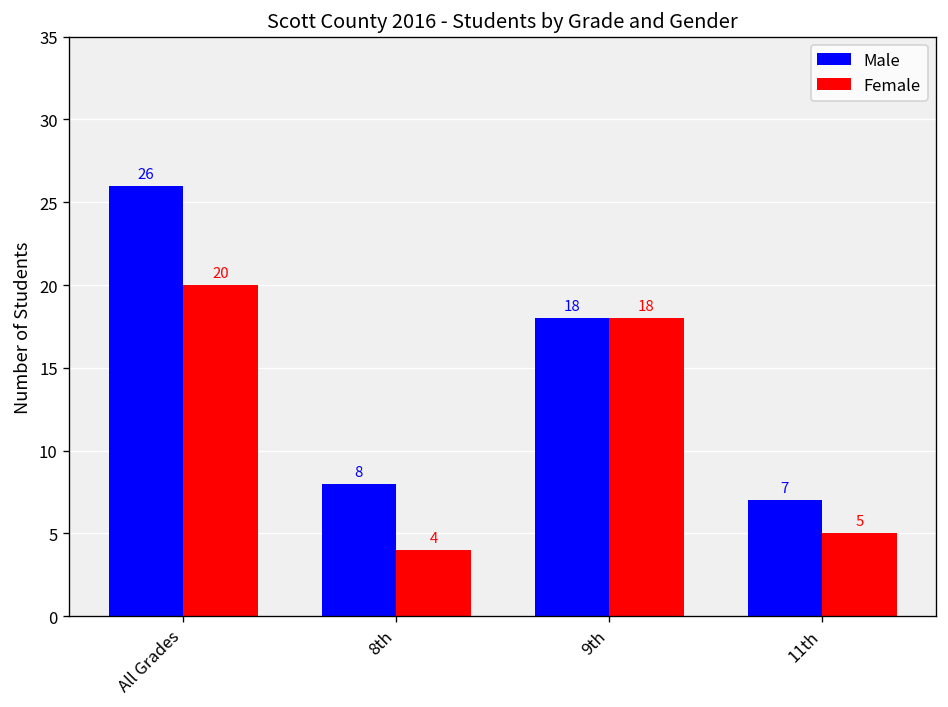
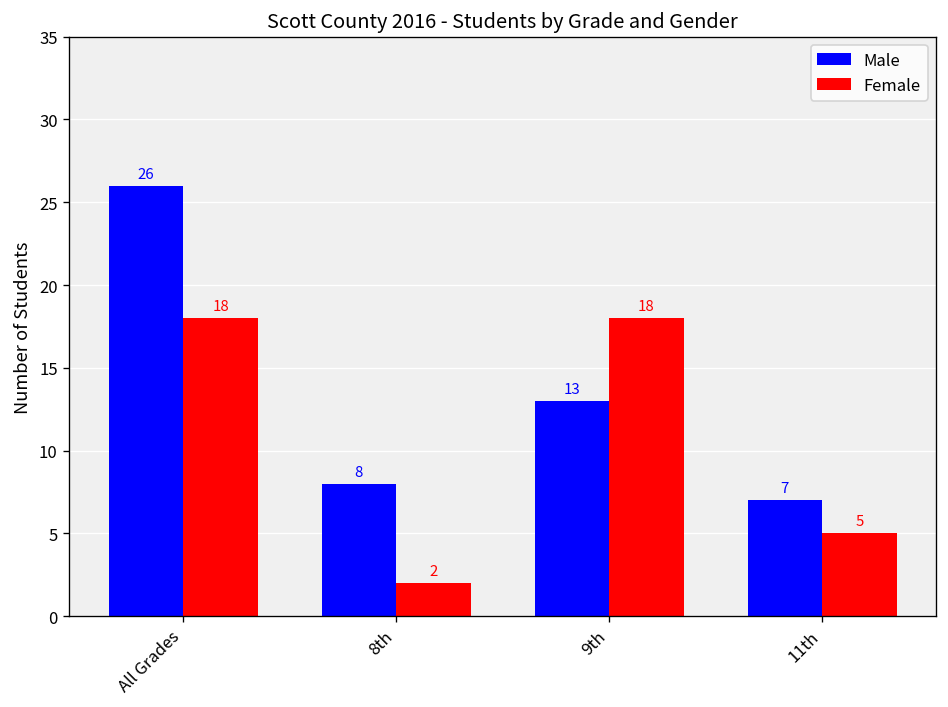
Female, All Grades: 20 -> 18
Female, 8th: 4 -> 2
Male, 9th: 18 -> 13
